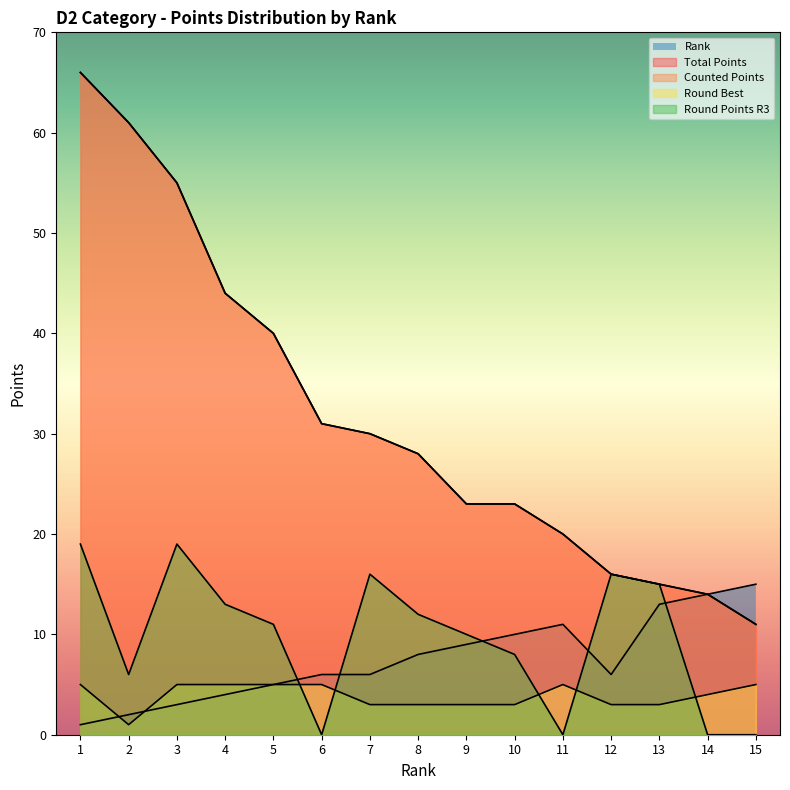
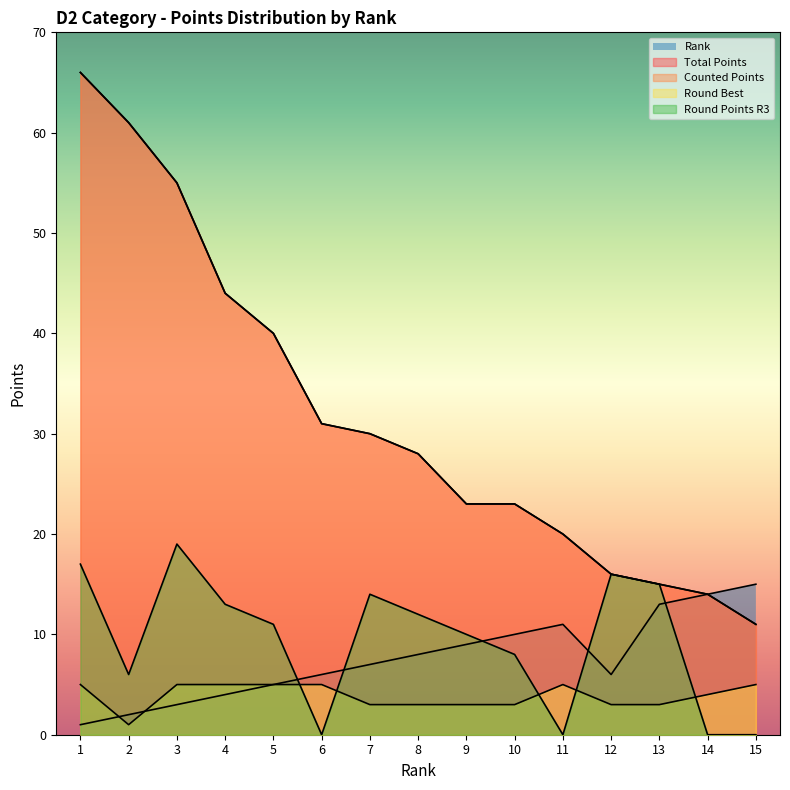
Round Points R3, 1: 19 -> 17
Rank, 7: 6 -> 7
Round Points R3, 7: 16 -> 14
